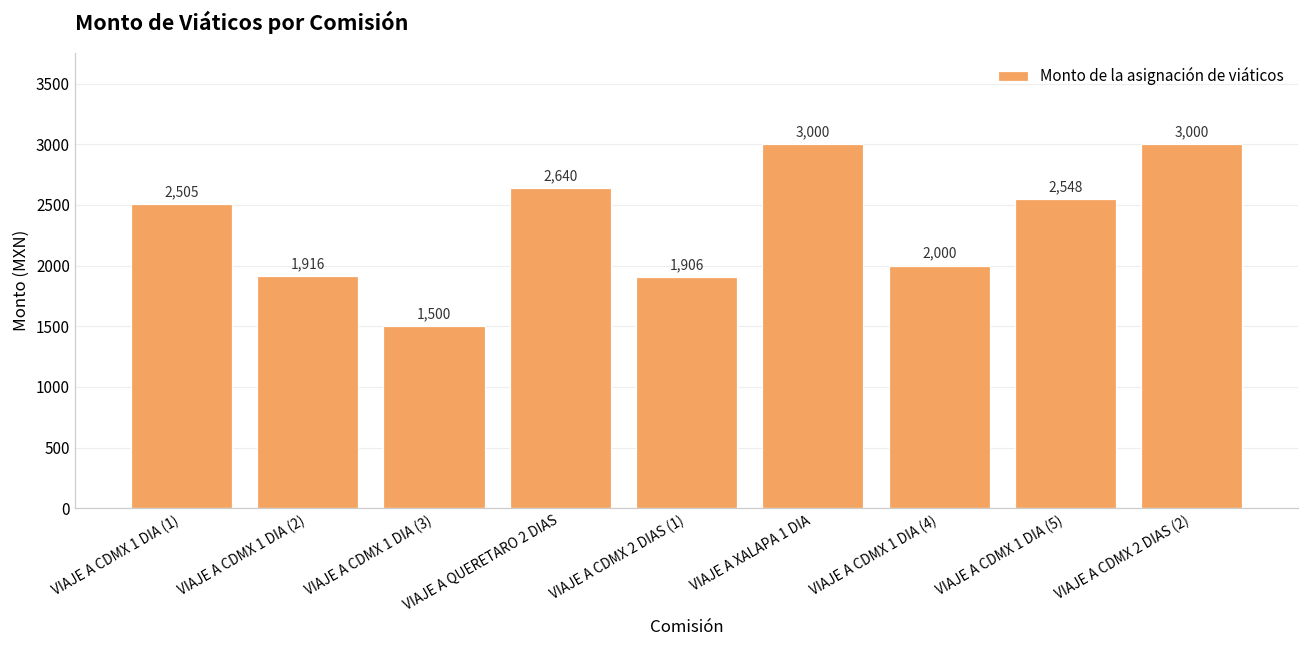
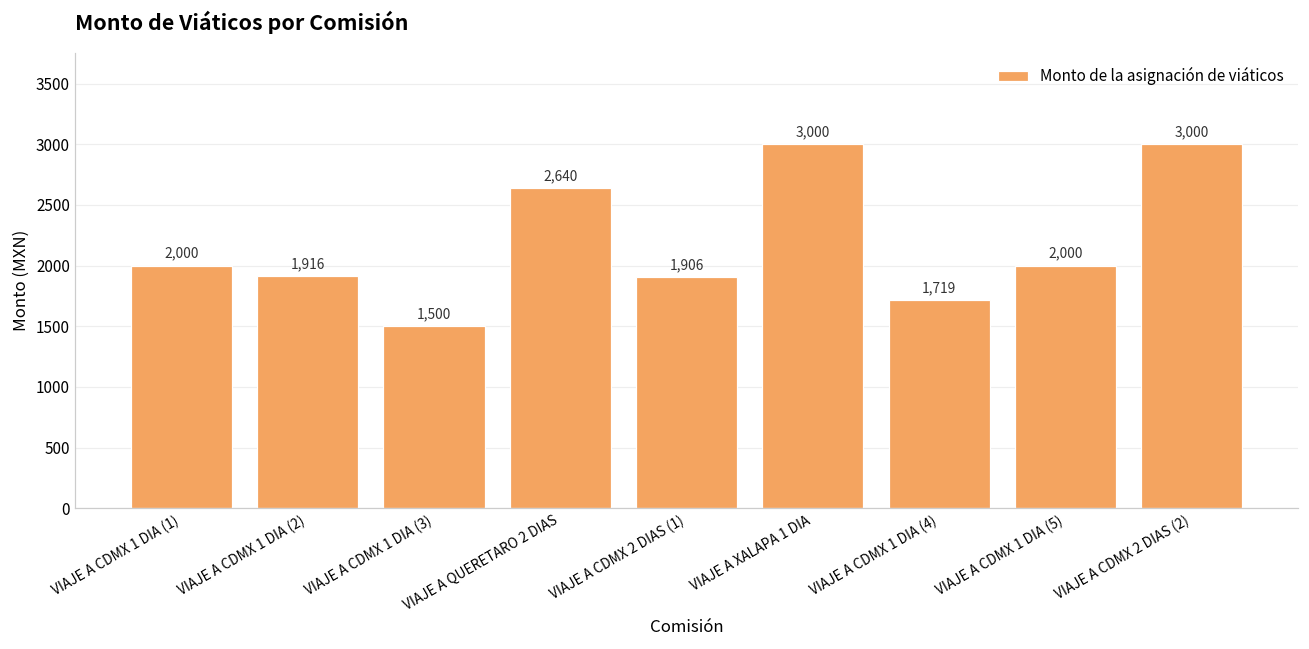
VIAJE A CDMX 1 DIA (1): 2,505 -> 2,000
VIAJE A CDMX 1 DIA (4): 2,000 -> 1,719
VIAJE A CDMX 1 DIA (5): 2,548 -> 2,000
